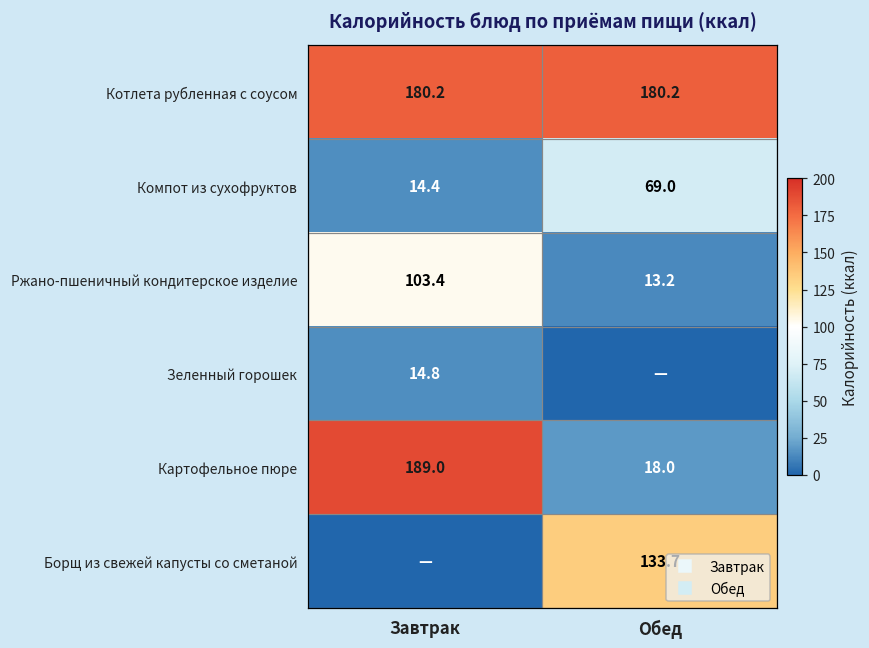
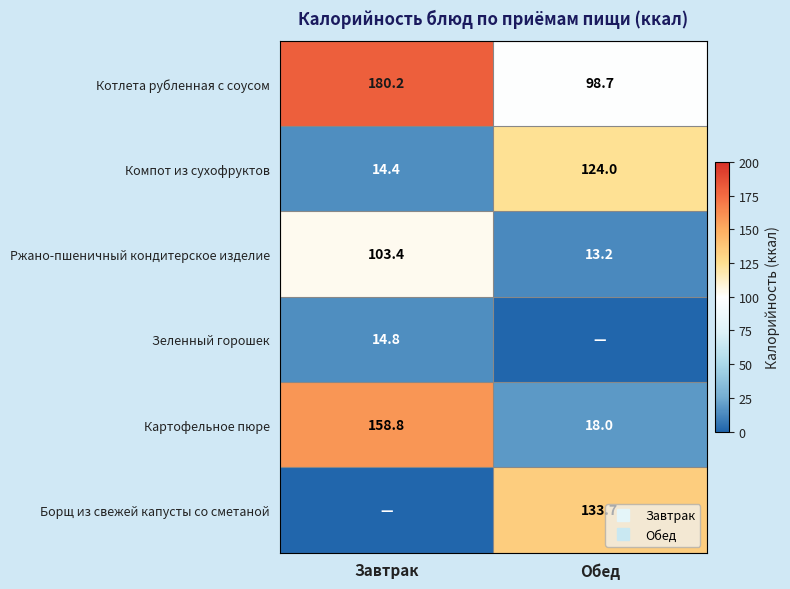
Котлета рубленная с соусом, Обед: 180.2 -> 98.7
Компот из сухофруктов, Обед: 69.0 -> 124.0
Картофельное пюре, Завтрак: 189.0 -> 158.8
